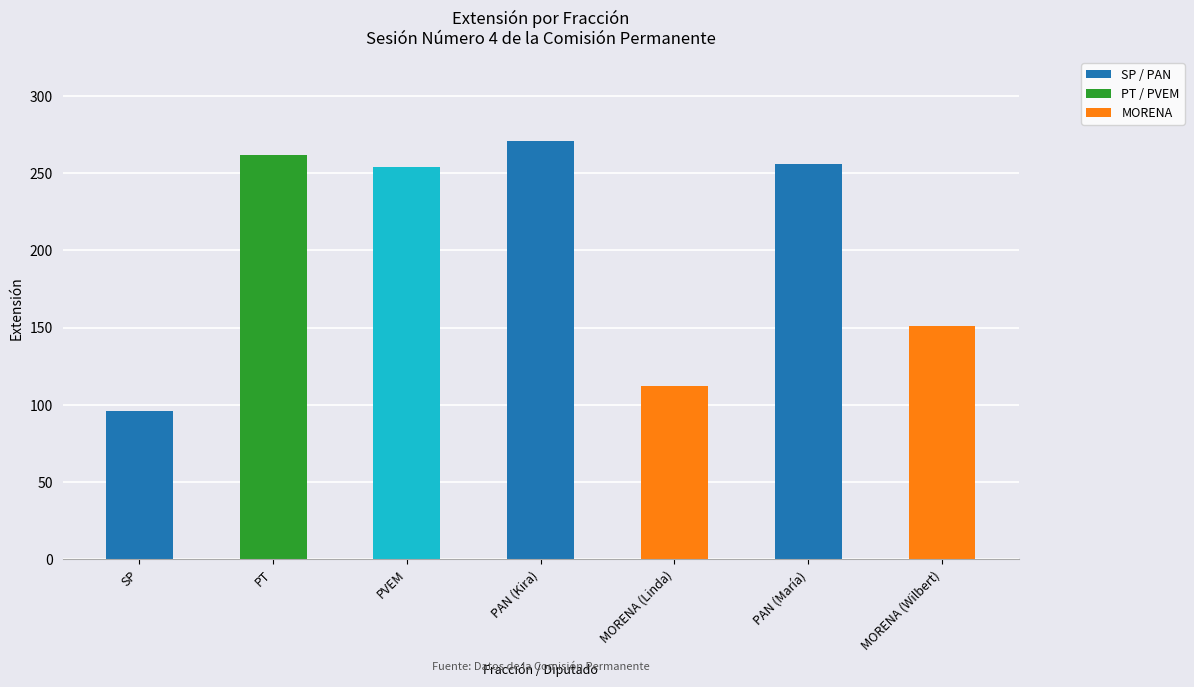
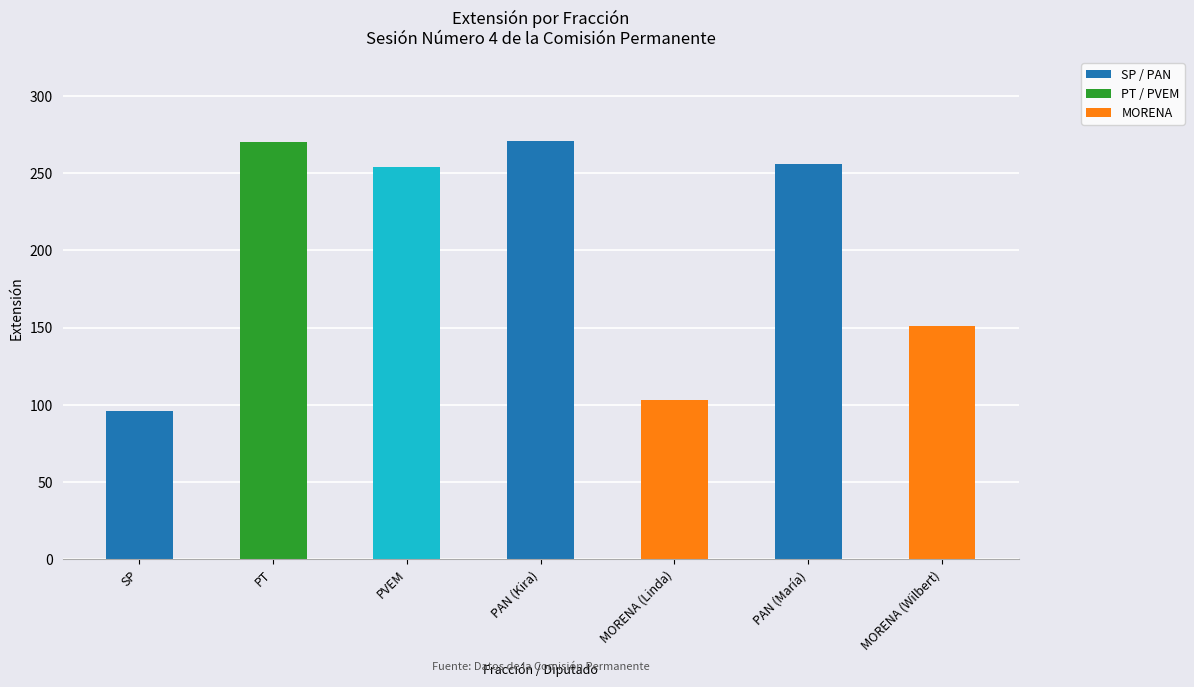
PT: 262 -> 270
MORENA (Linda): 112 -> 103
